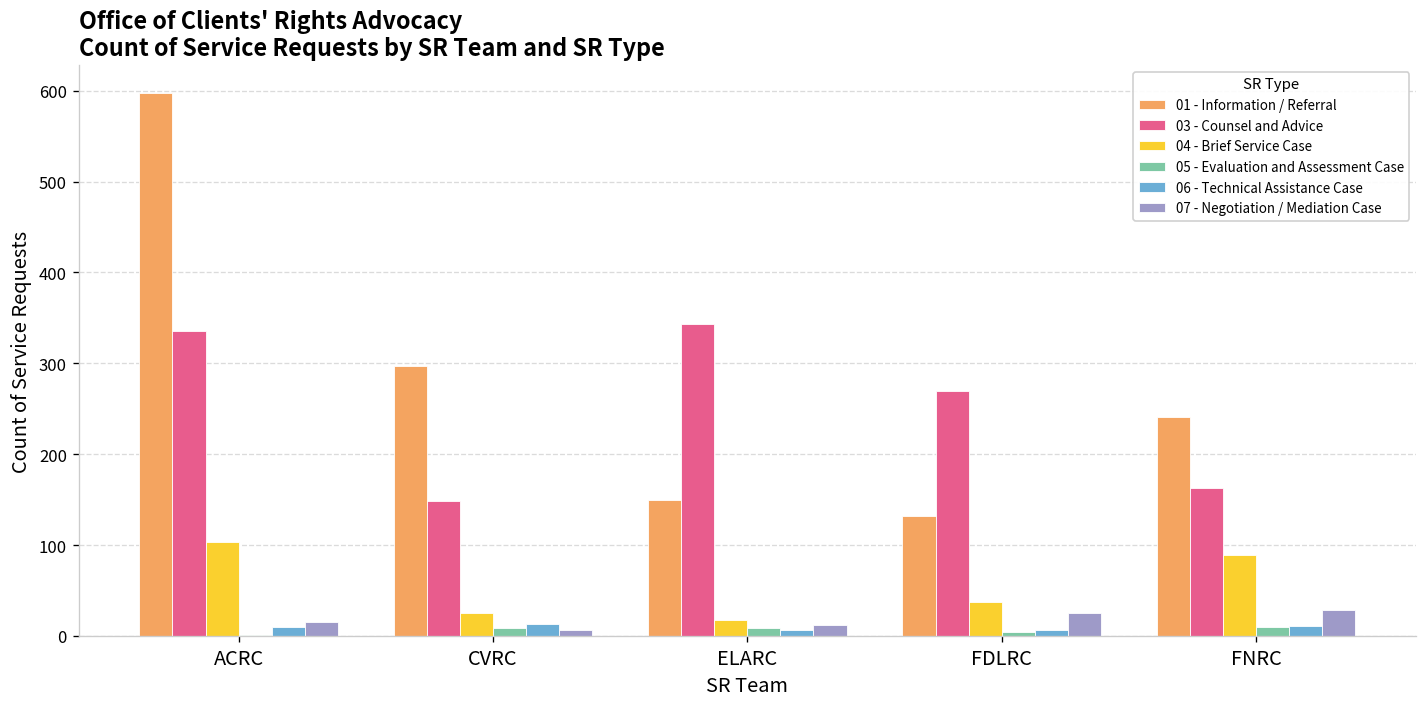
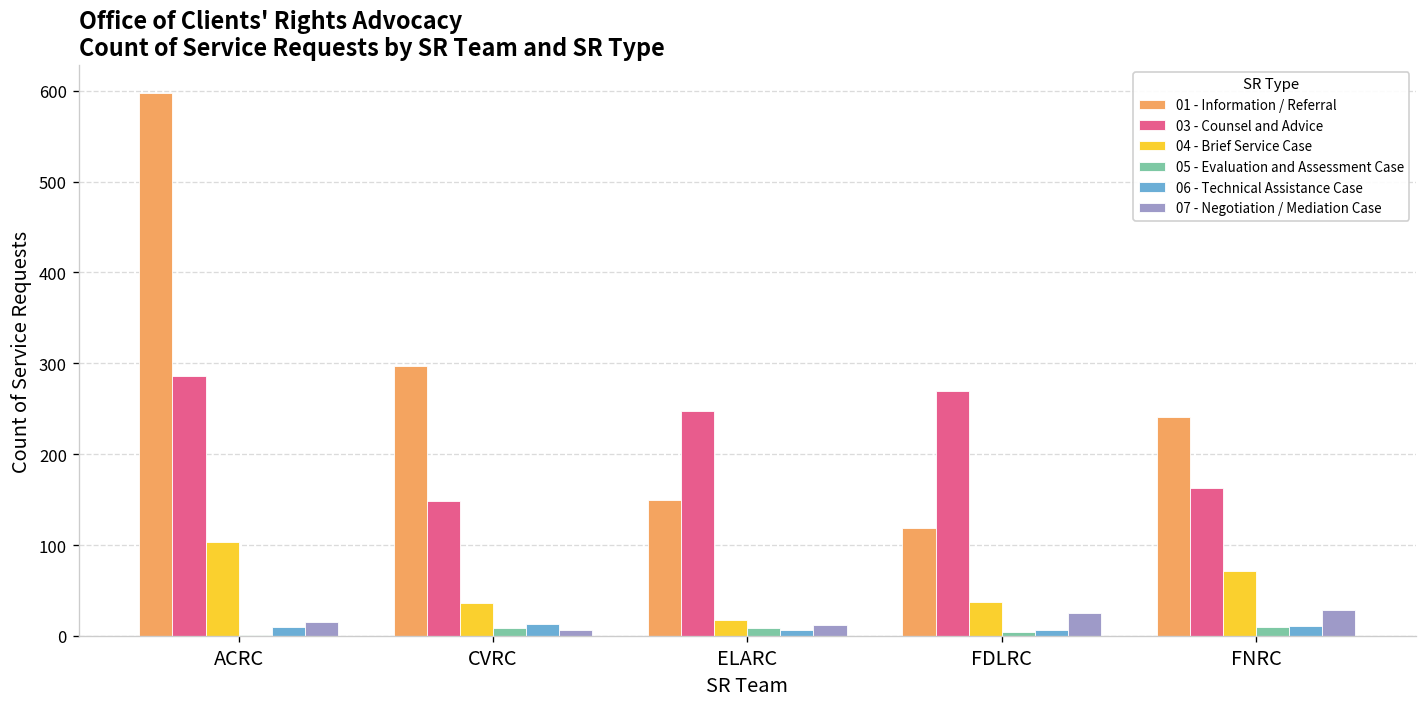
03 - Counsel and Advice, ACRC: 340 -> 290
04 - Brief Service Case, CVRC: 30 -> 40
03 - Counsel and Advice, ELARC: 340 -> 250
01 - Information / Referral, FDLRC: 130 -> 120
04 - Brief Service Case, FNRC: 90 -> 70
